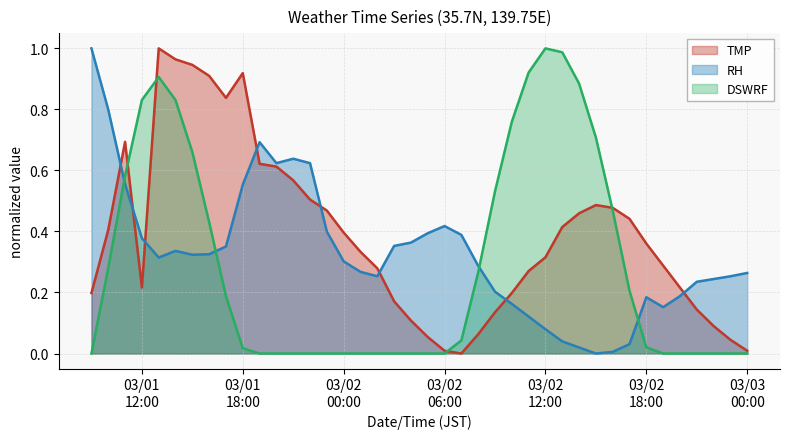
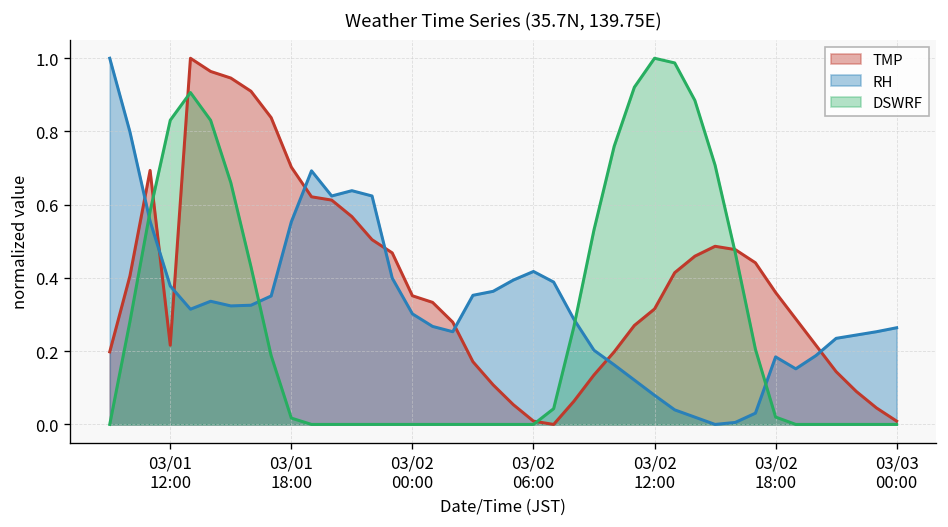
TMP, 03/01 18:00: 0.92 -> 0.70
TMP, 03/02 00:00: 0.40 -> 0.35
